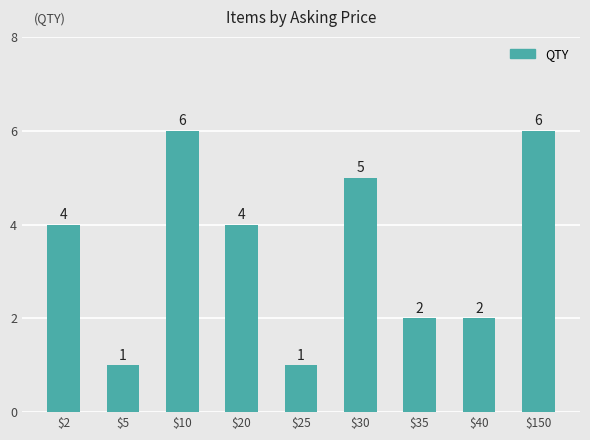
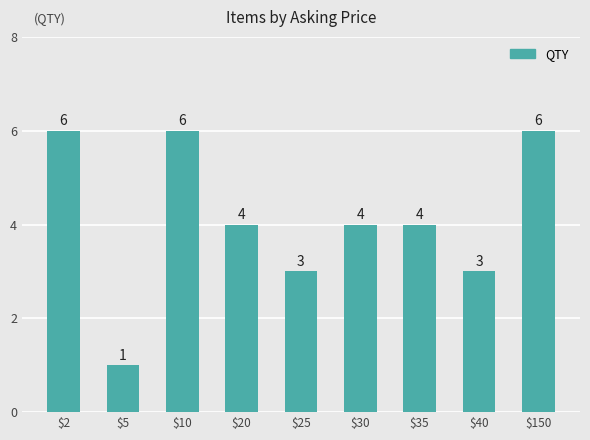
$2: 4 -> 6
$25: 1 -> 3
$30: 5 -> 4
$35: 2 -> 4
$40: 2 -> 3
